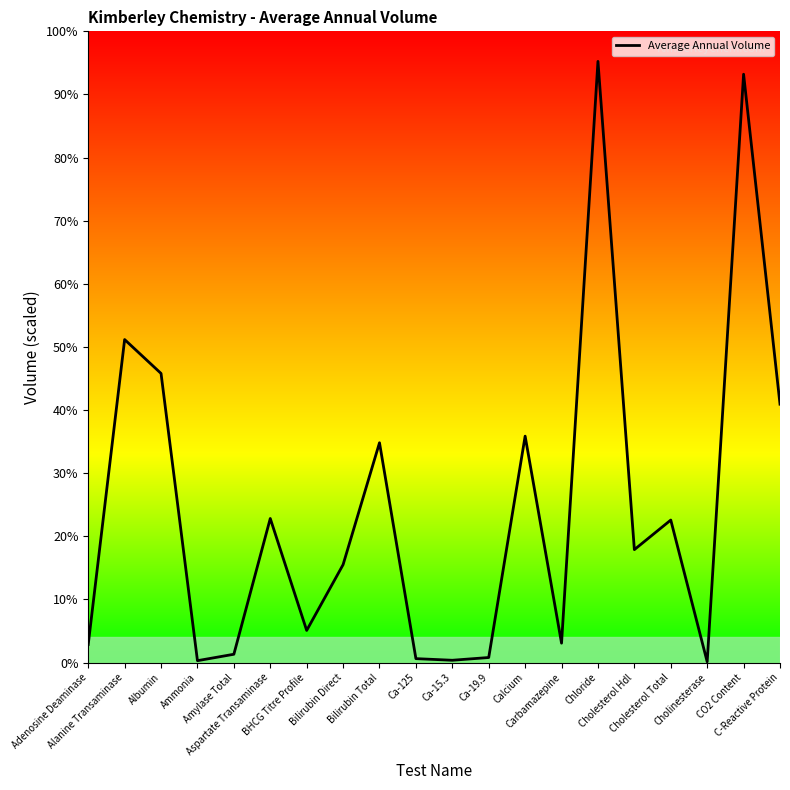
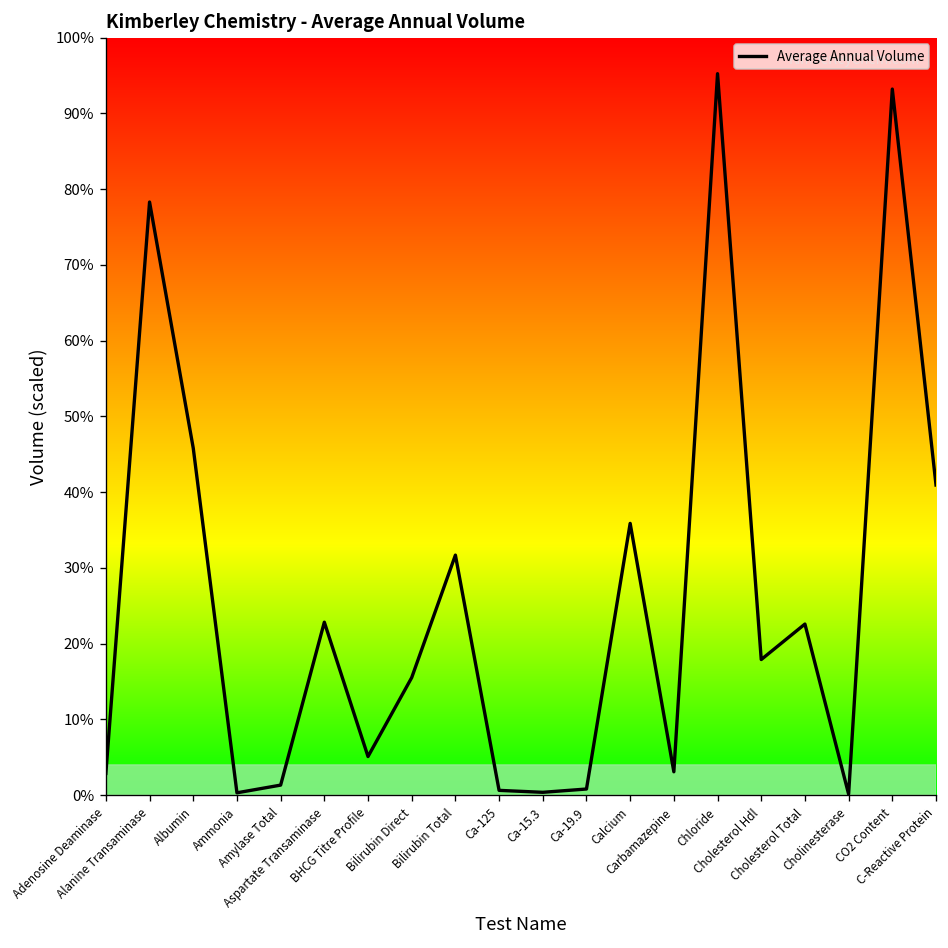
Alanine Transaminase: 51% -> 78%
Bilirubin Total: 35% -> 32%
